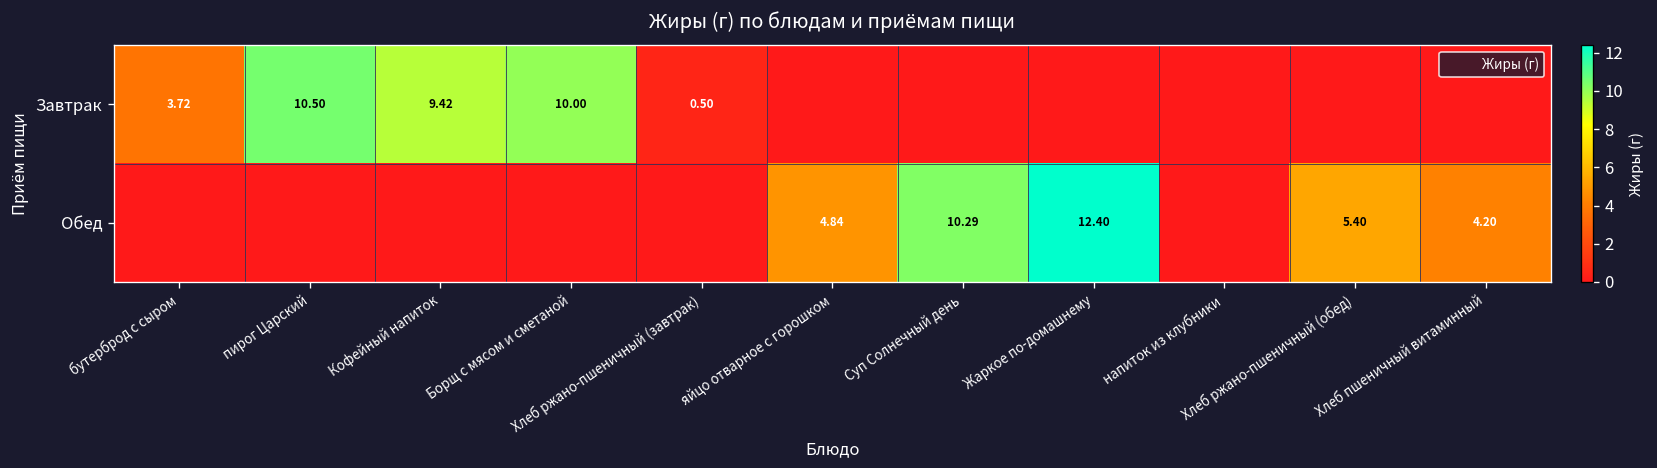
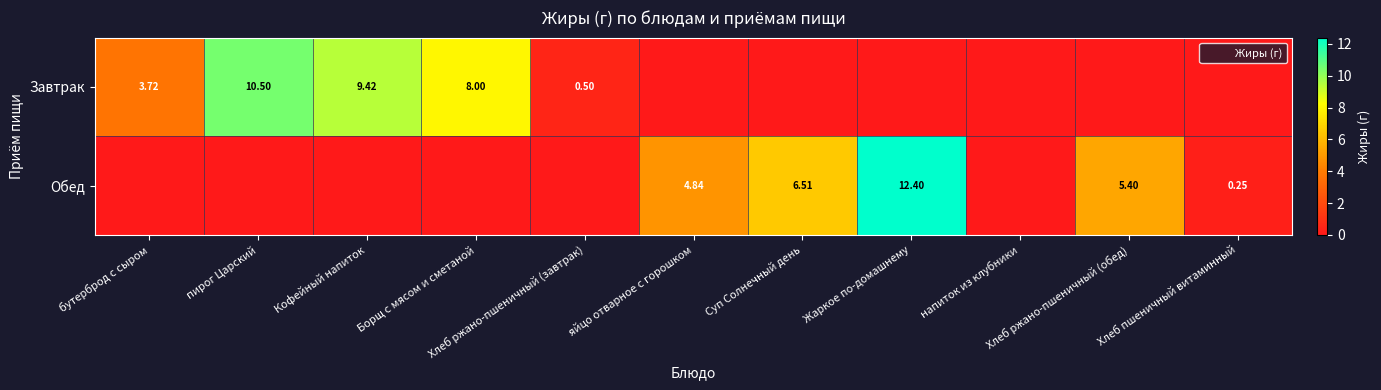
Завтрак, Борщ с мясом и сметаной: 10.00 -> 8.00
Обед, Суп Солнечный день: 10.29 -> 6.51
Обед, Хлеб пшеничный витаминный: 4.20 -> 0.25
